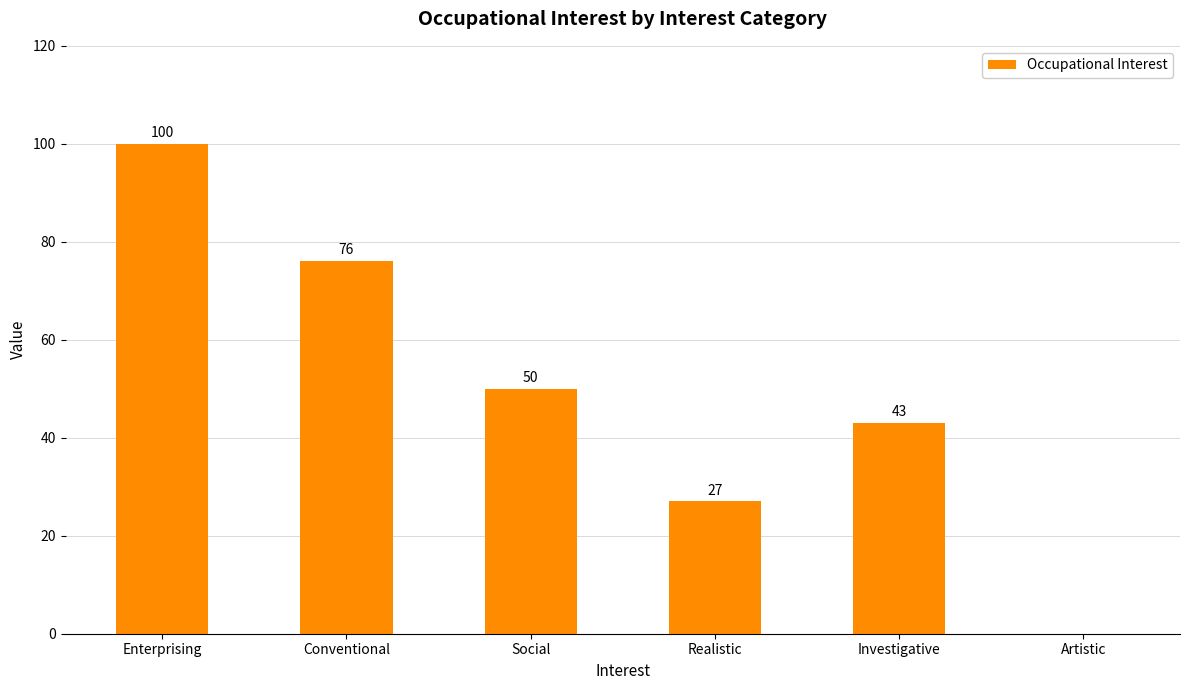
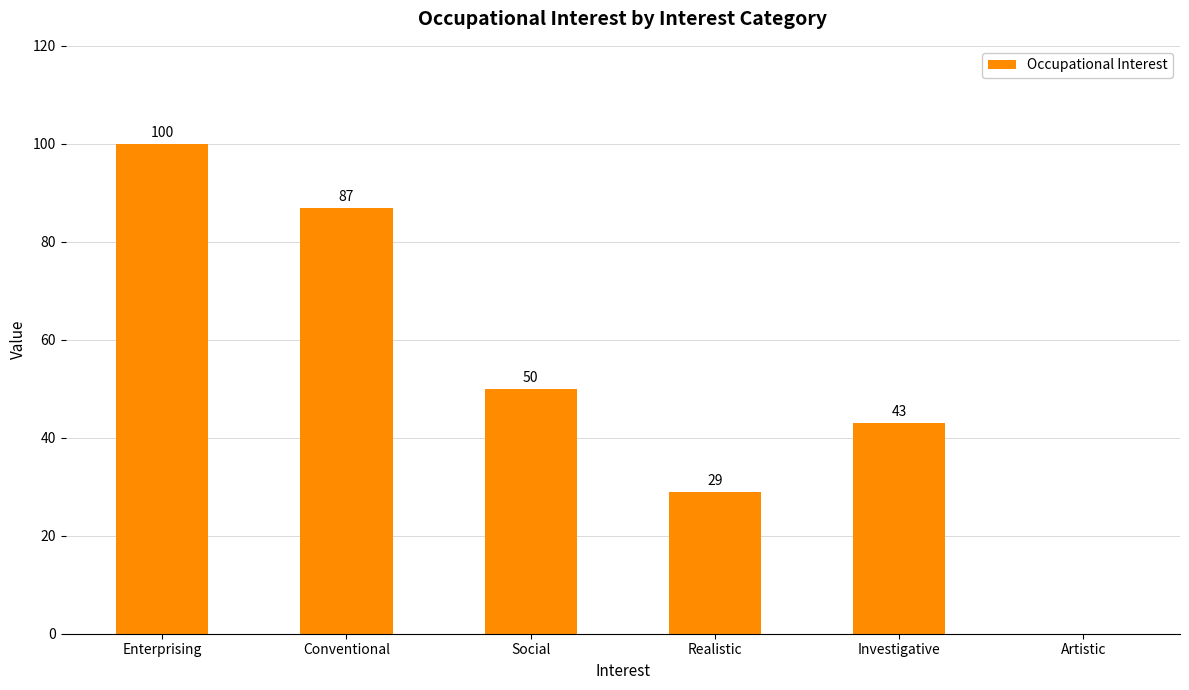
Conventional: 76 -> 87
Realistic: 27 -> 29
